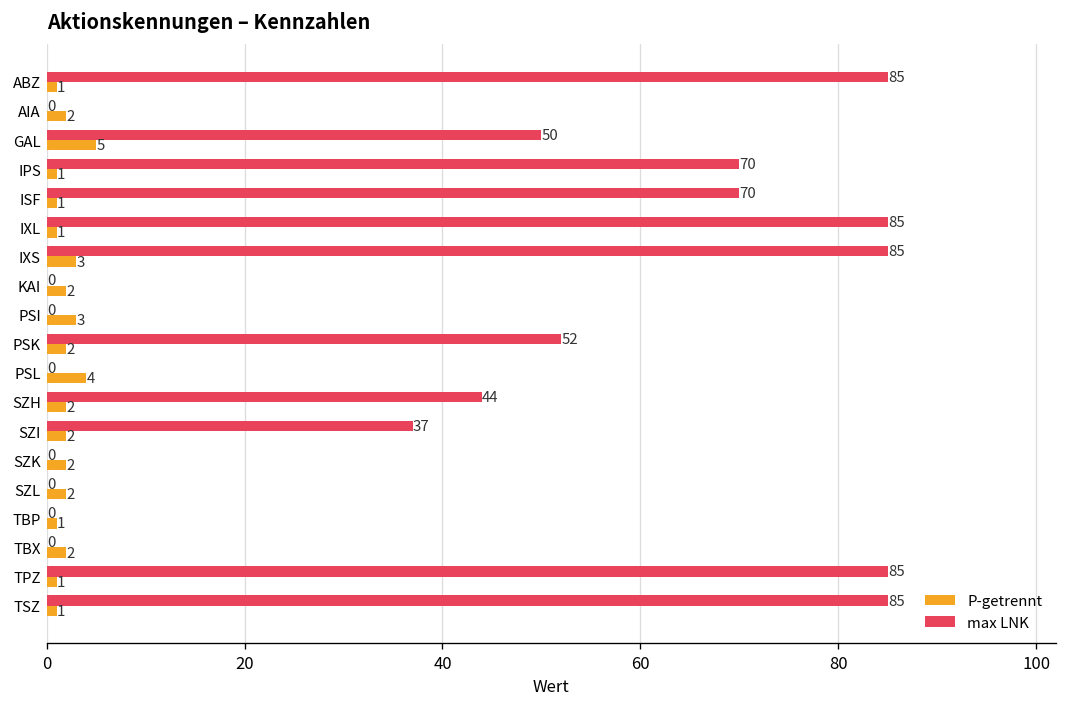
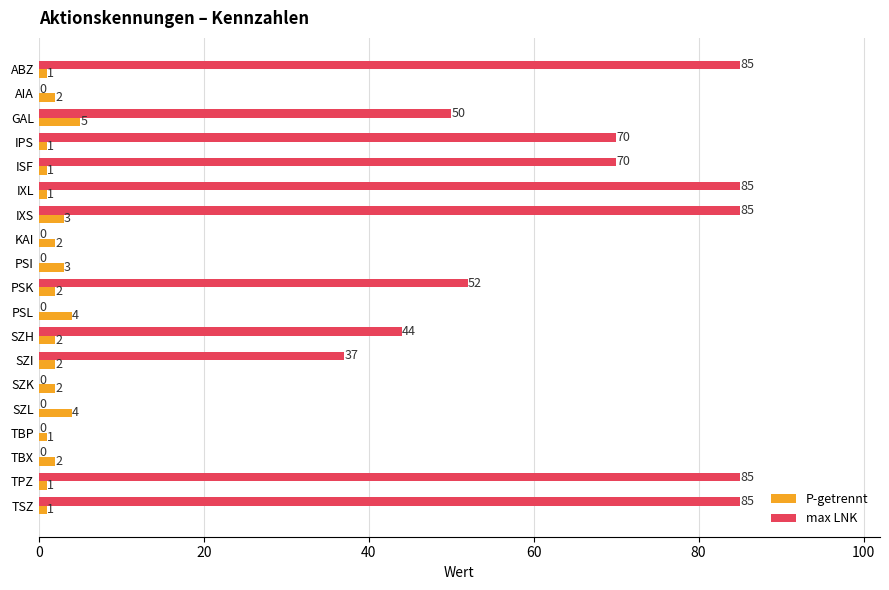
P-getrennt, SZL: 2 -> 4
